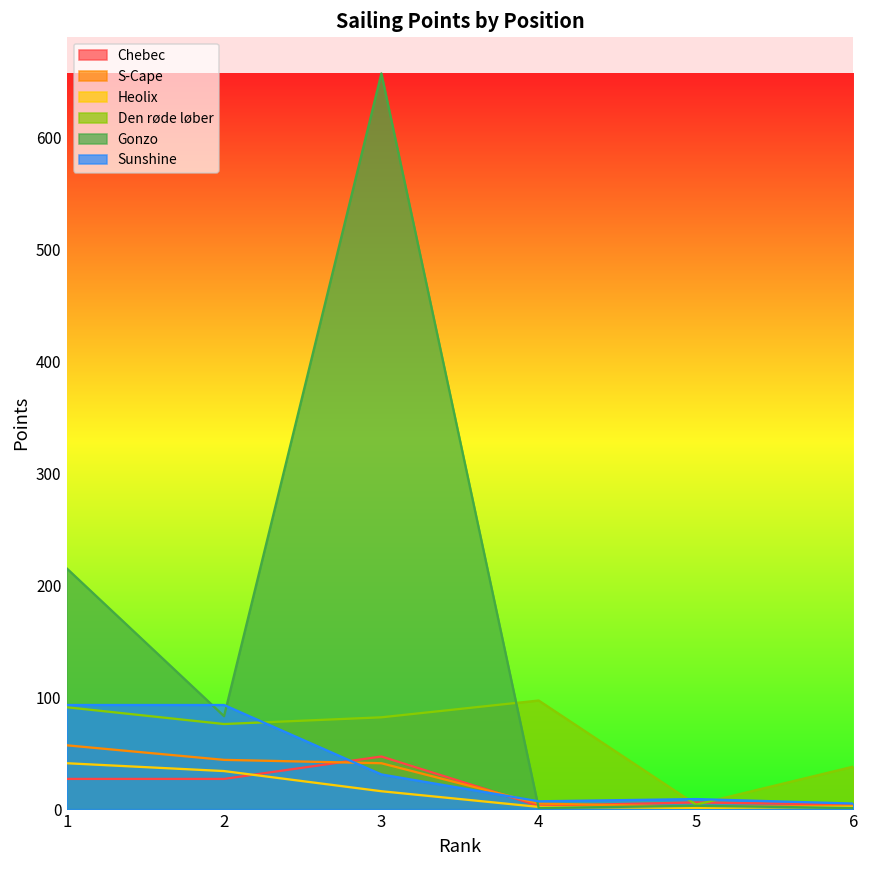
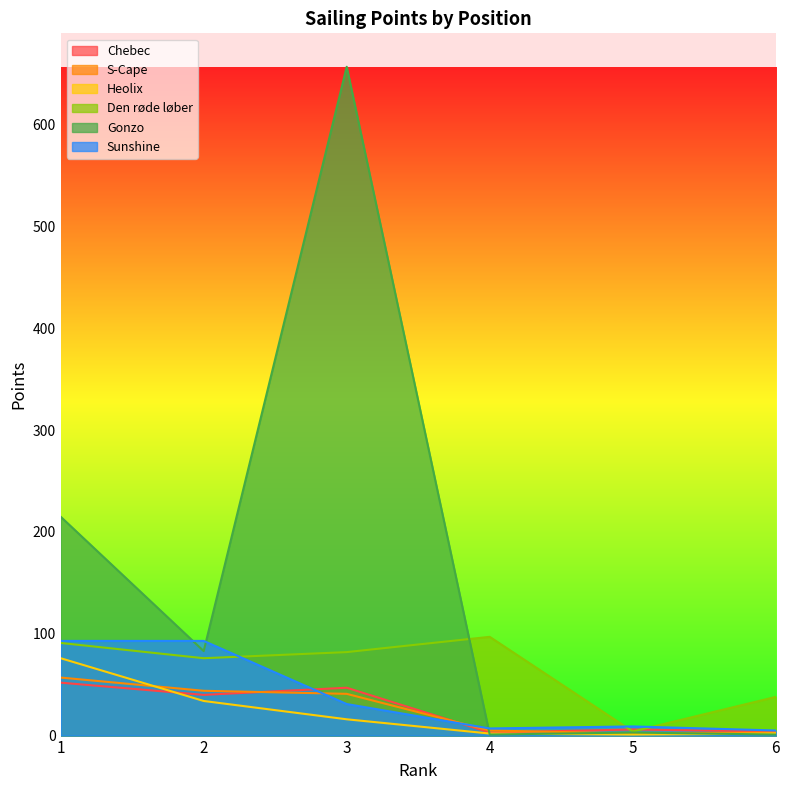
Chebec, 1: 27 -> 52
Heolix, 1: 41 -> 76
Chebec, 2: 27 -> 40
